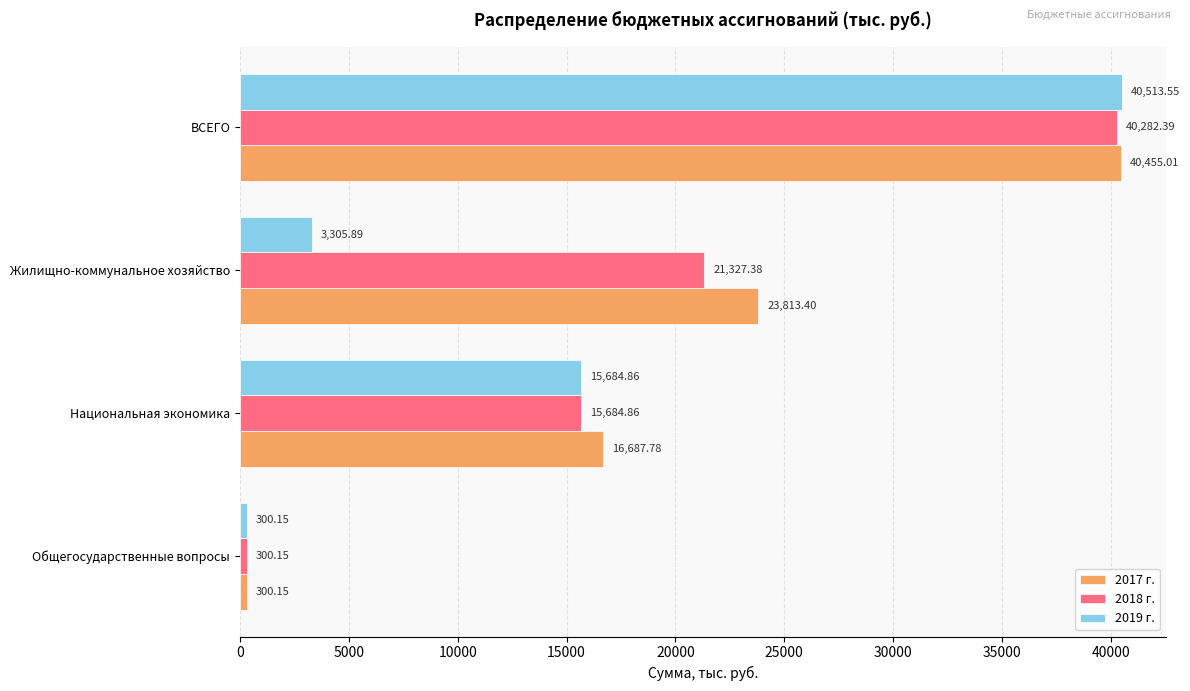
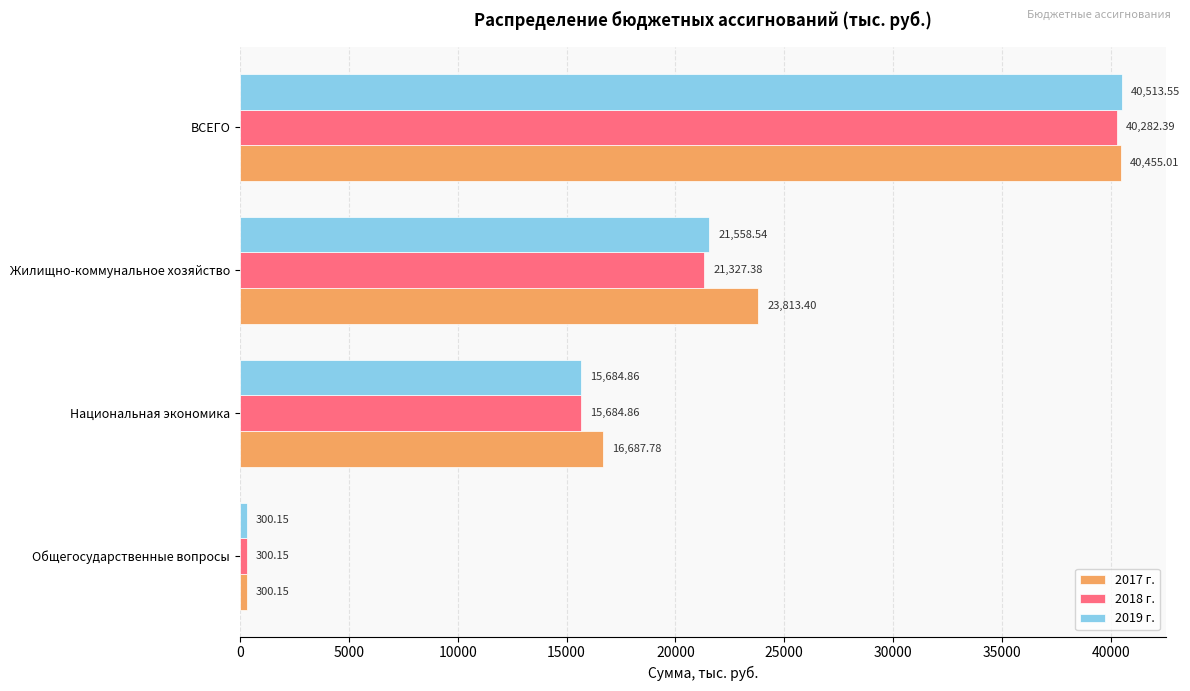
2019 г., Жилищно-коммунальное хозяйство: 3,305.89 -> 21,558.54
